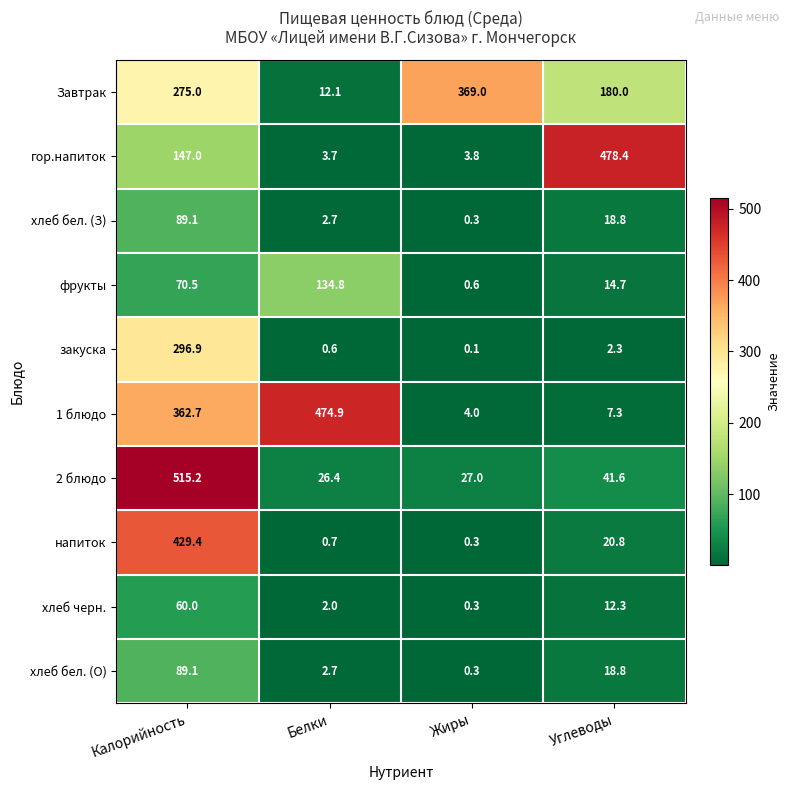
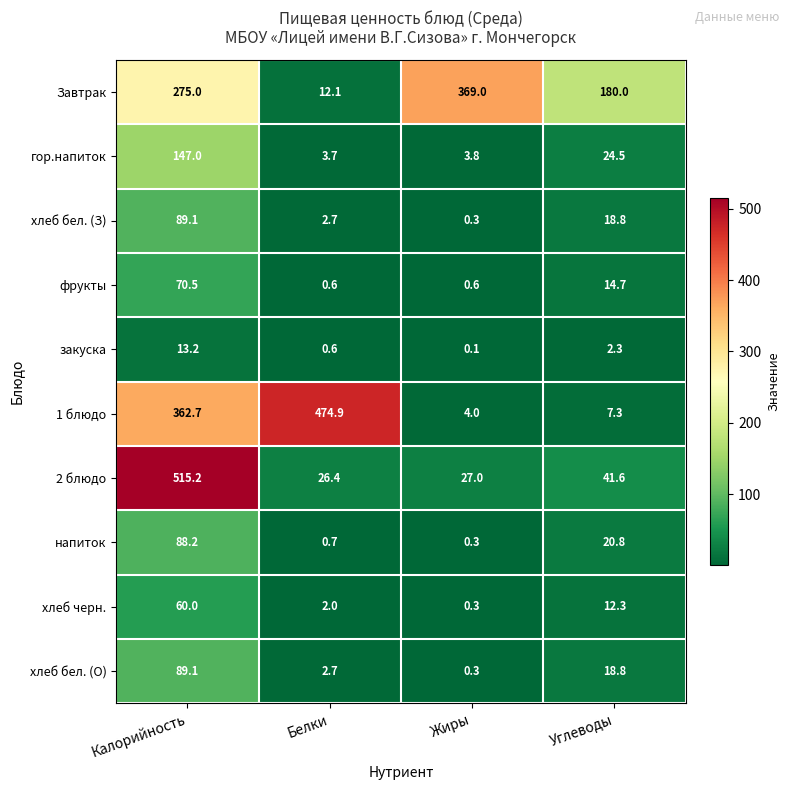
гор.напиток, Углеводы: 478.4 -> 24.5
фрукты, Белки: 134.8 -> 0.6
закуска, Калорийность: 296.9 -> 13.2
напиток, Калорийность: 429.4 -> 88.2
